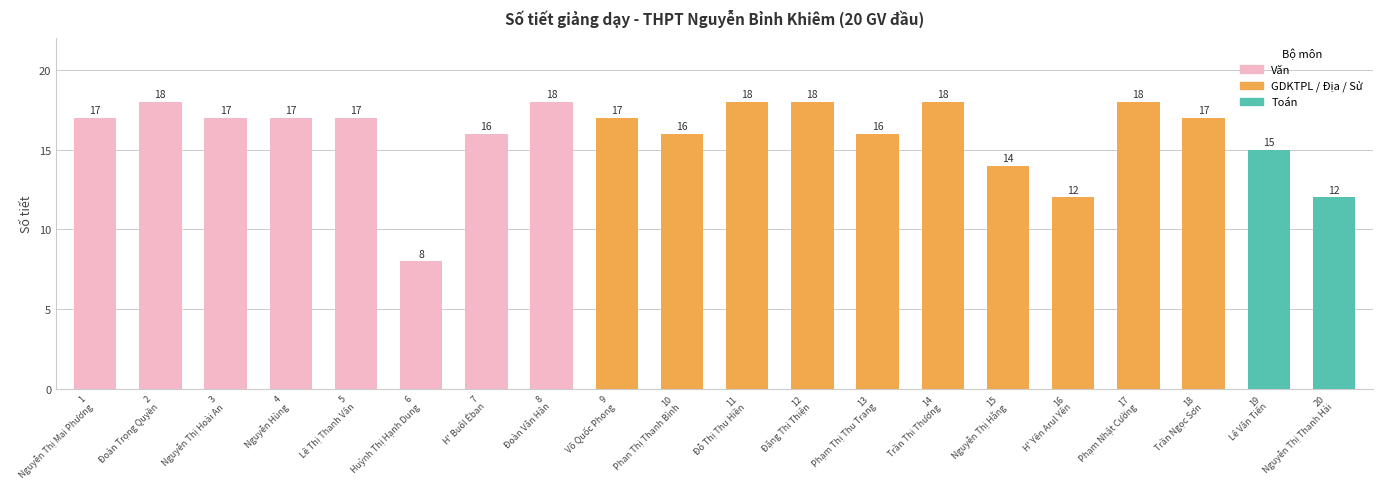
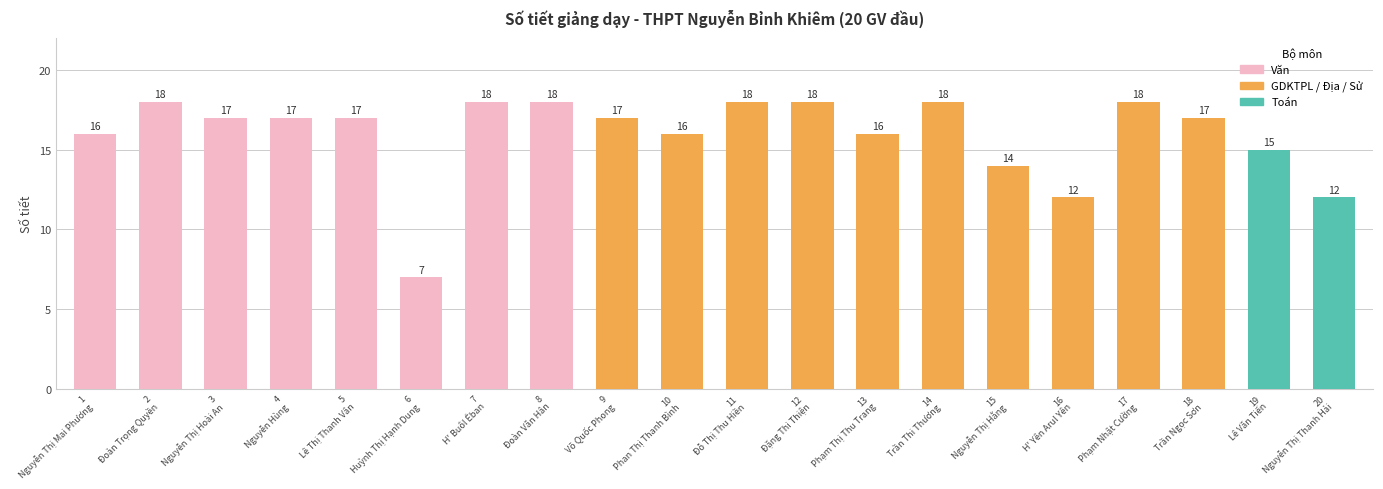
1 Nguyễn Thị Mai Phương: 17 -> 16
6 Huỳnh Thị Hạnh Dung: 8 -> 7
7 H' Buôl Êban: 16 -> 18
